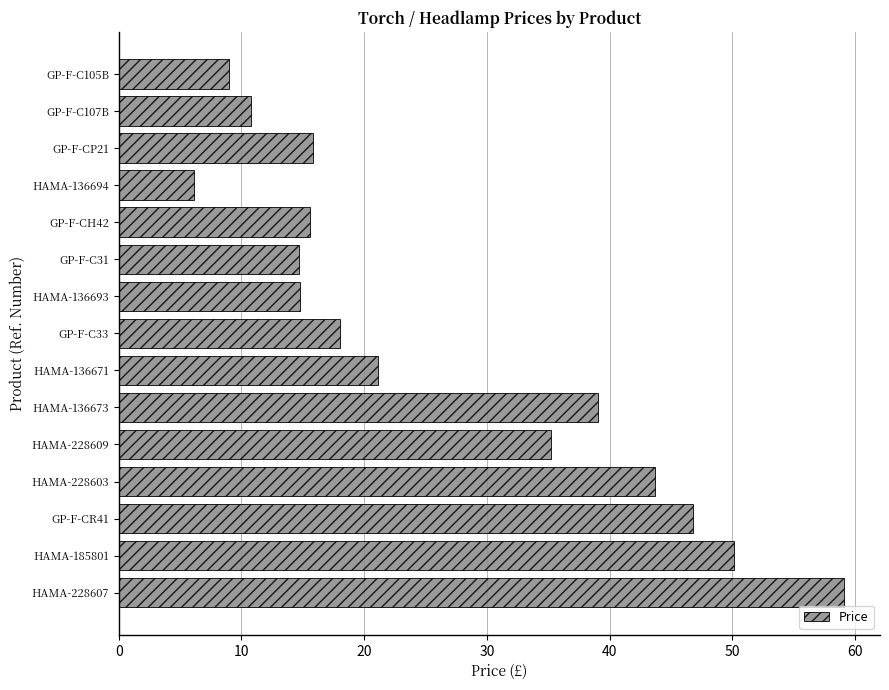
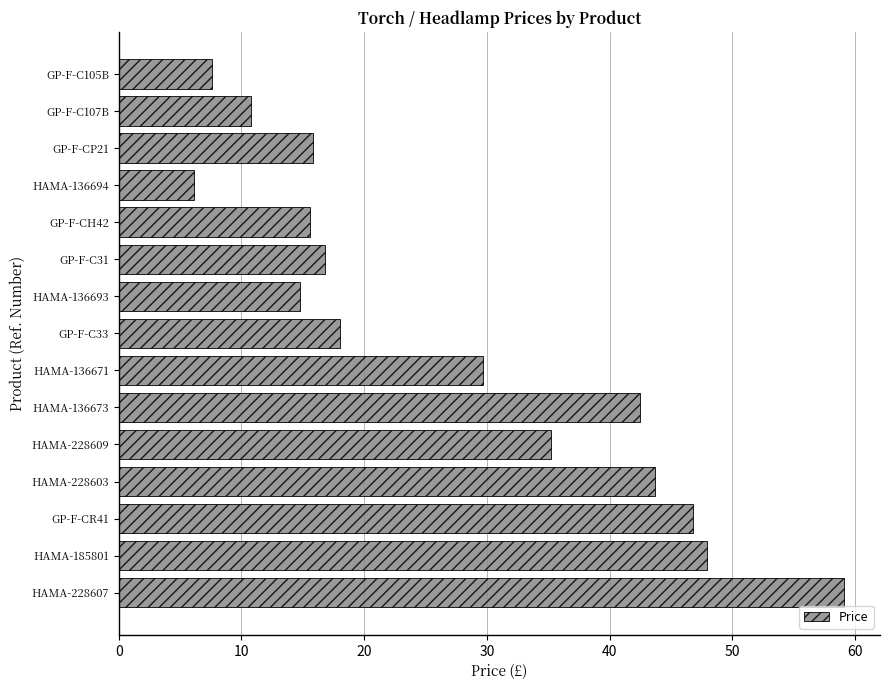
GP-F-C105B: 9.0 -> 7.6
GP-F-C31: 14.7 -> 16.8
HAMA-136671: 21.1 -> 29.7
HAMA-136673: 39.1 -> 42.5
HAMA-185801: 50.1 -> 47.9
